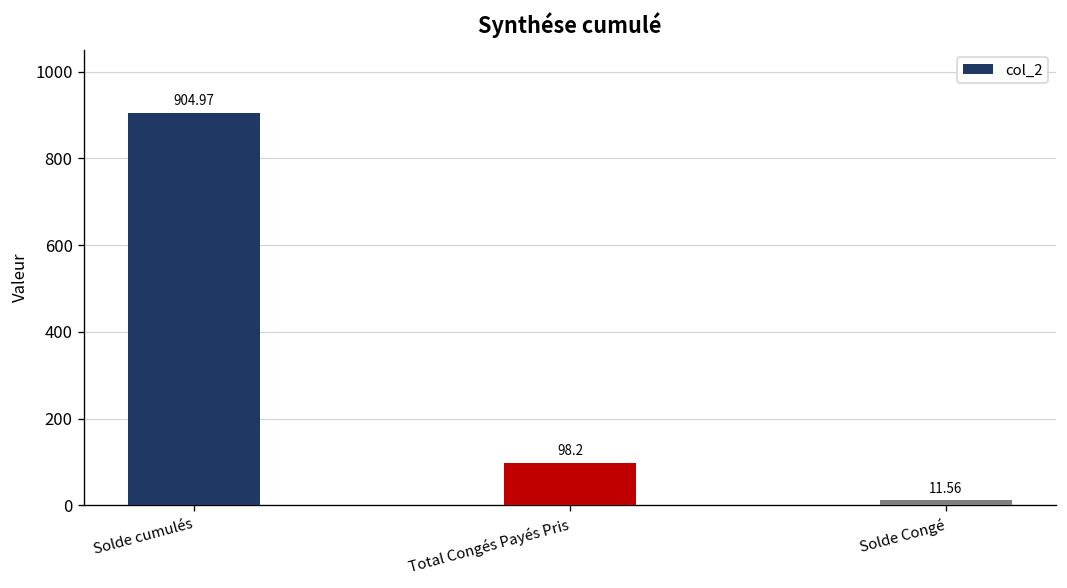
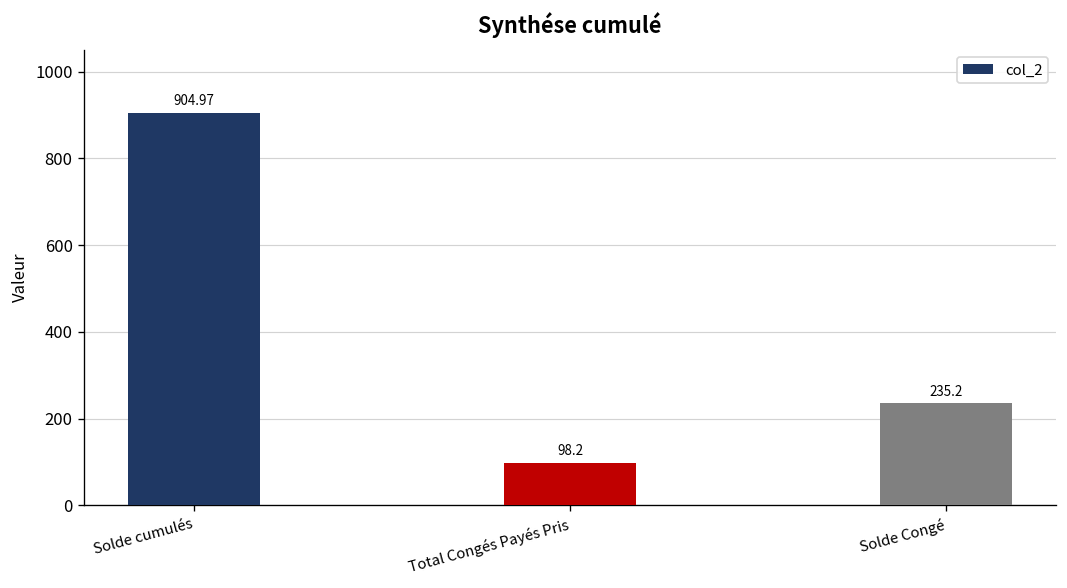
Solde Congé: 11.56 -> 235.2
